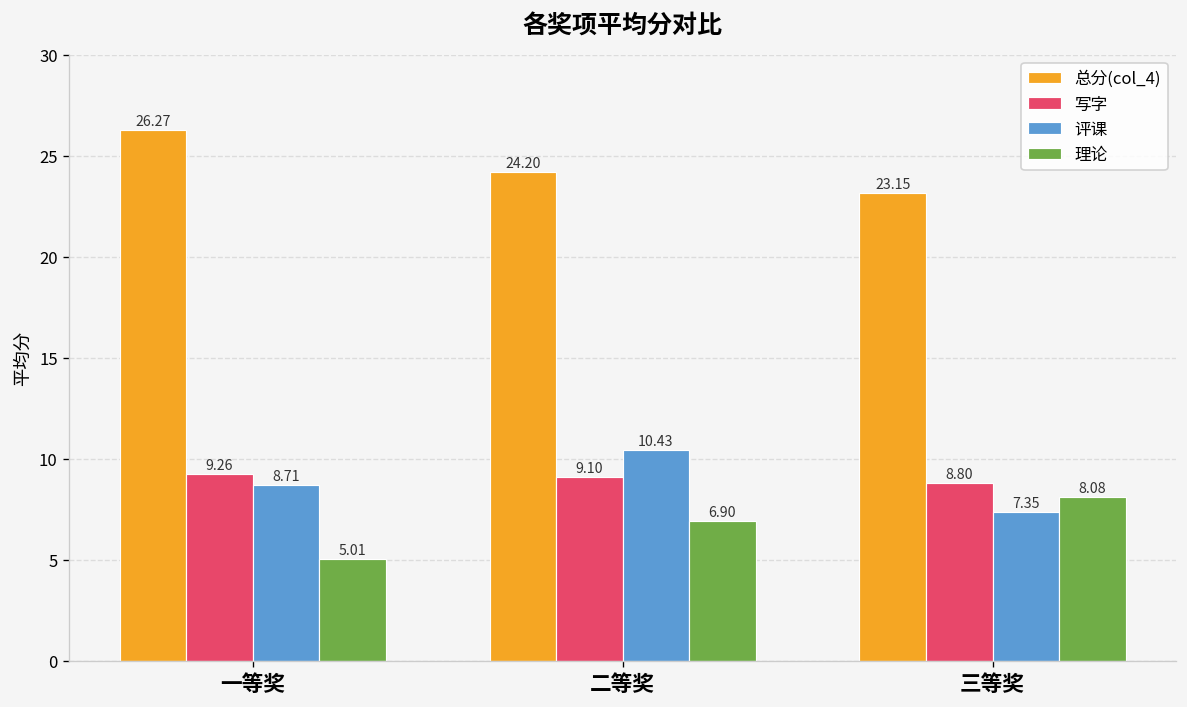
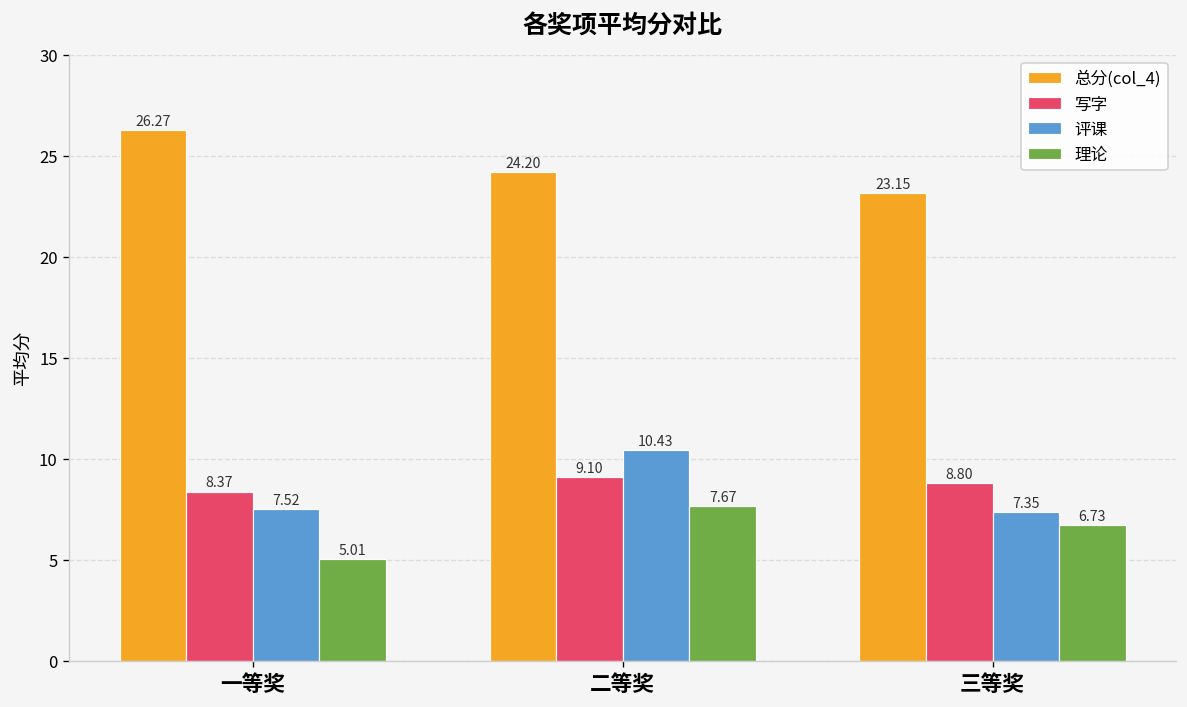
写字, 一等奖: 9.26 -> 8.37
评课, 一等奖: 8.71 -> 7.52
理论, 二等奖: 6.90 -> 7.67
理论, 三等奖: 8.08 -> 6.73
